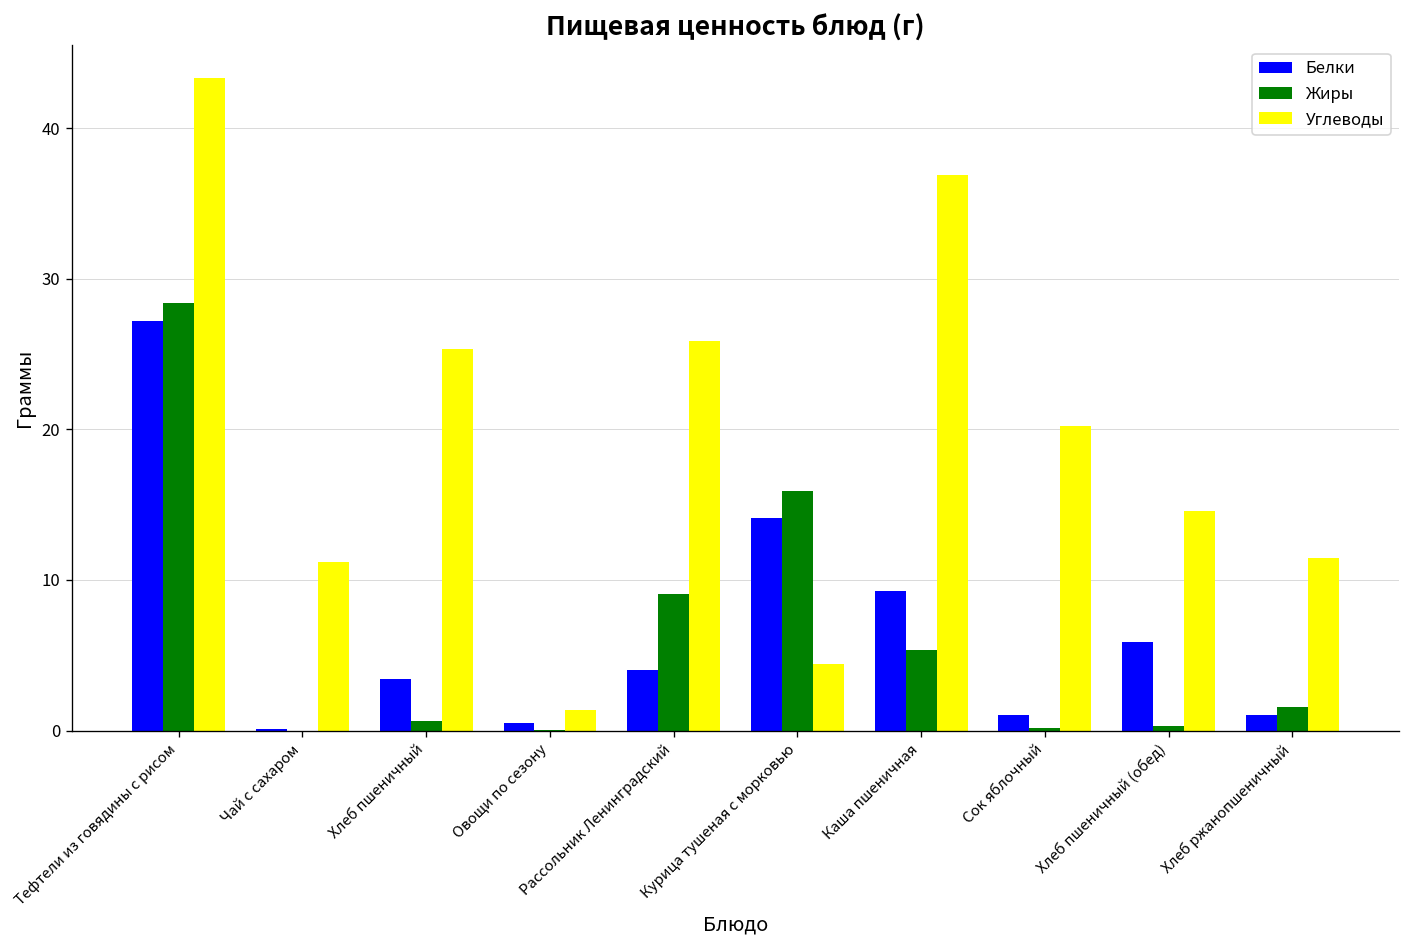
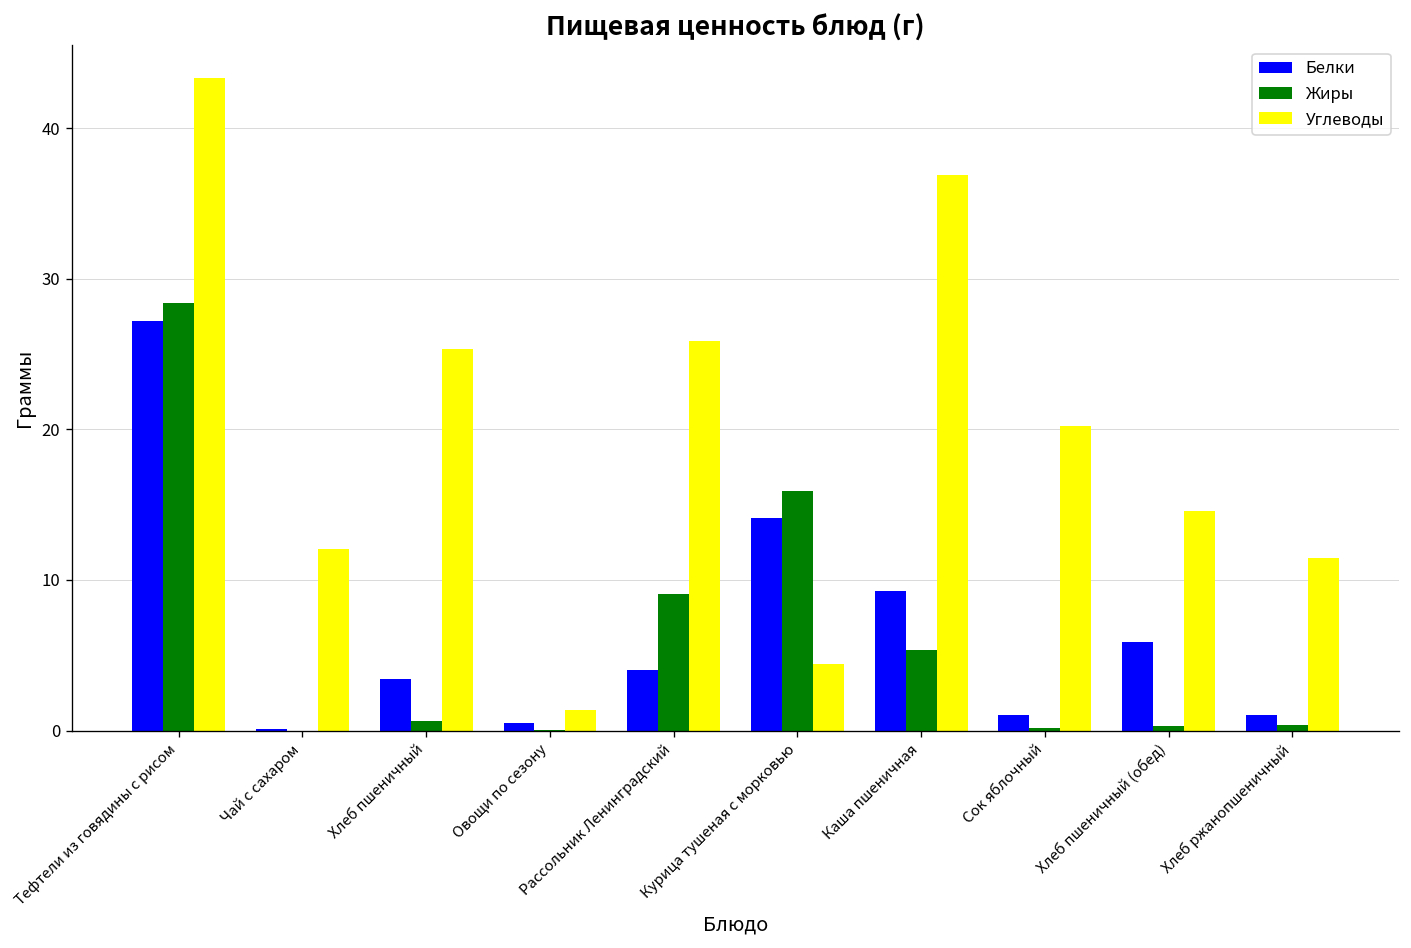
Углеводы, Чай с сахаром: 11.2 -> 12.0
Жиры, Хлеб ржанопшеничный: 1.6 -> 0.4
